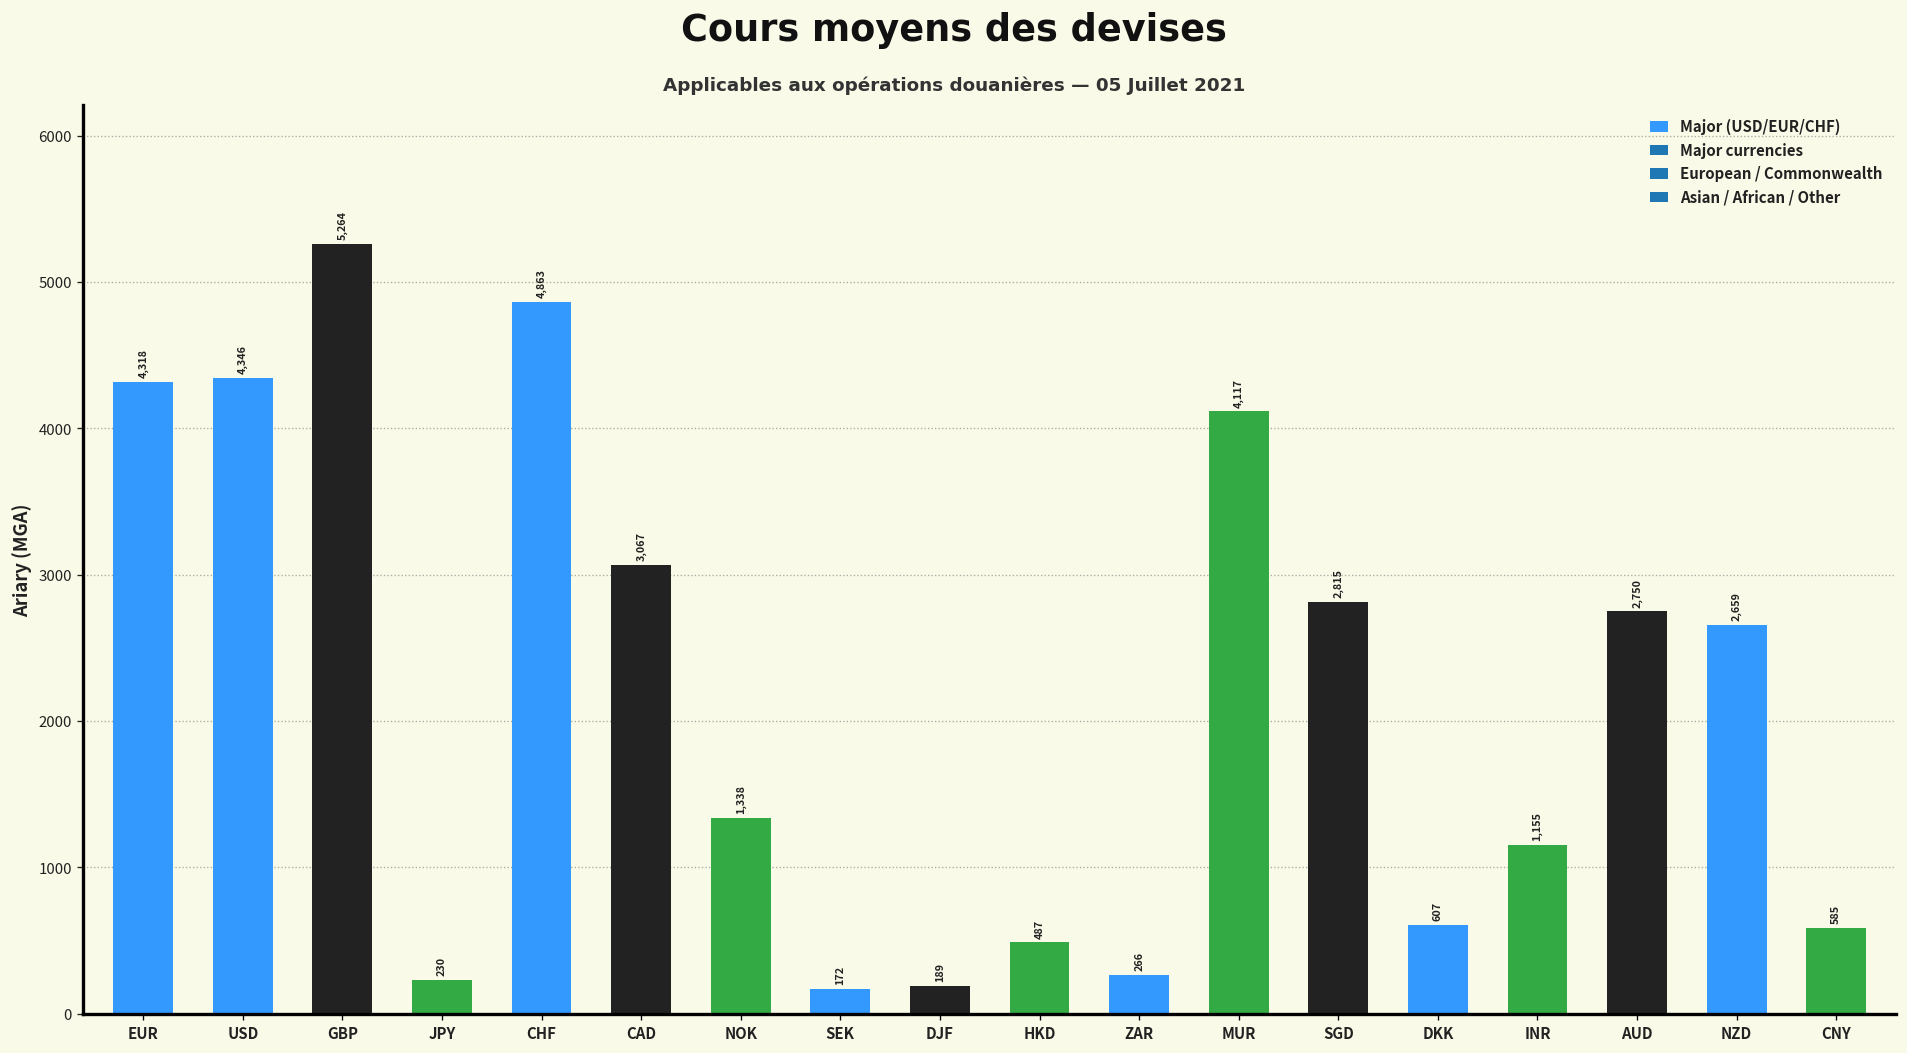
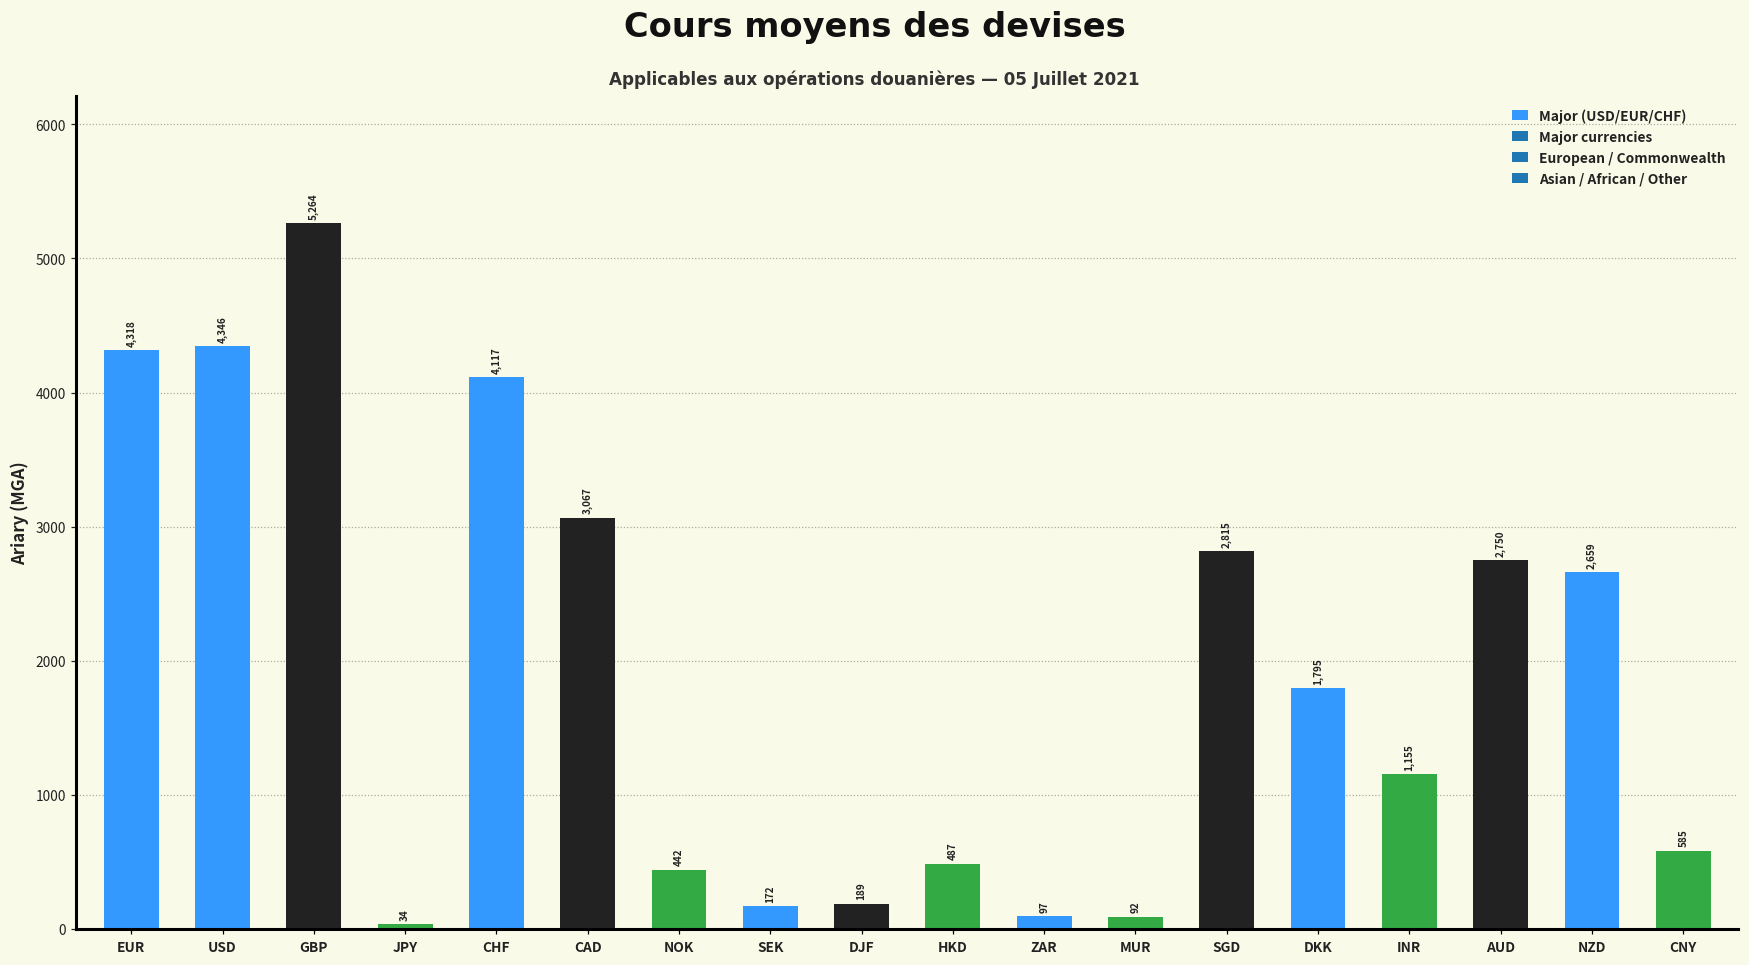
JPY: 230 -> 34
CHF: 4,863 -> 4,117
NOK: 1,338 -> 442
ZAR: 266 -> 97
MUR: 4,117 -> 92
DKK: 607 -> 1,795
